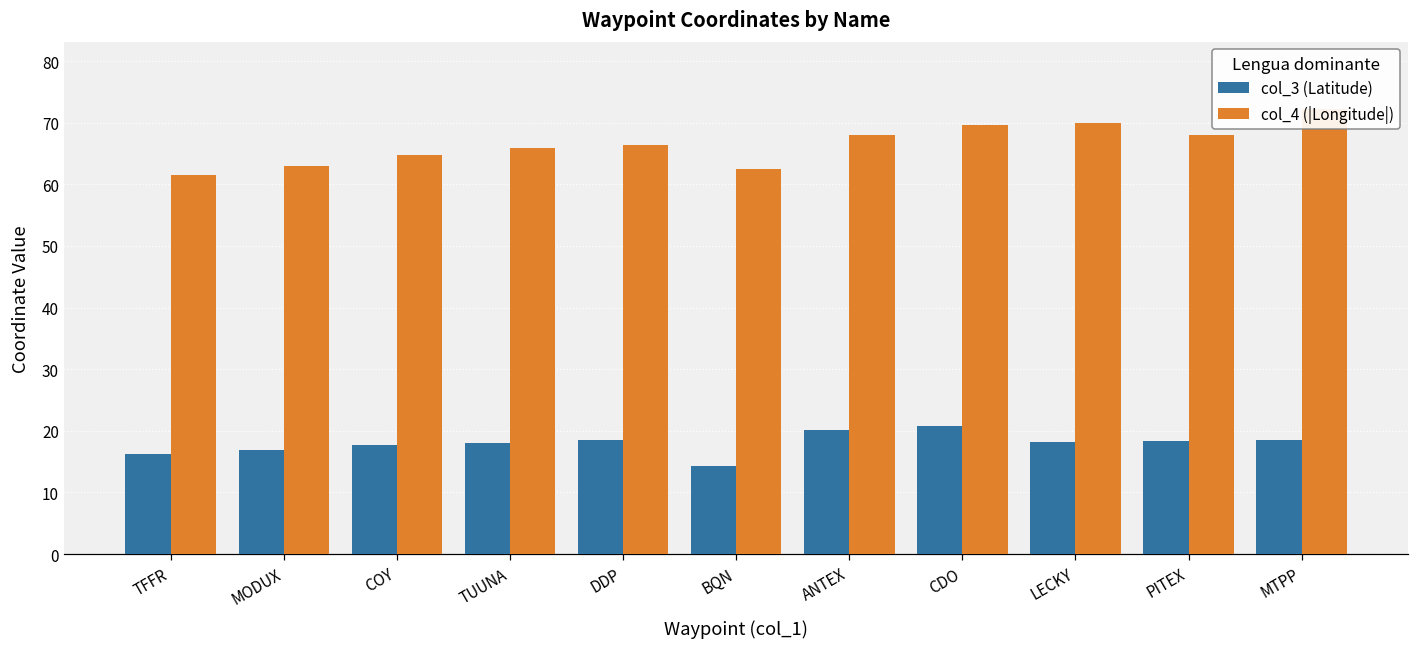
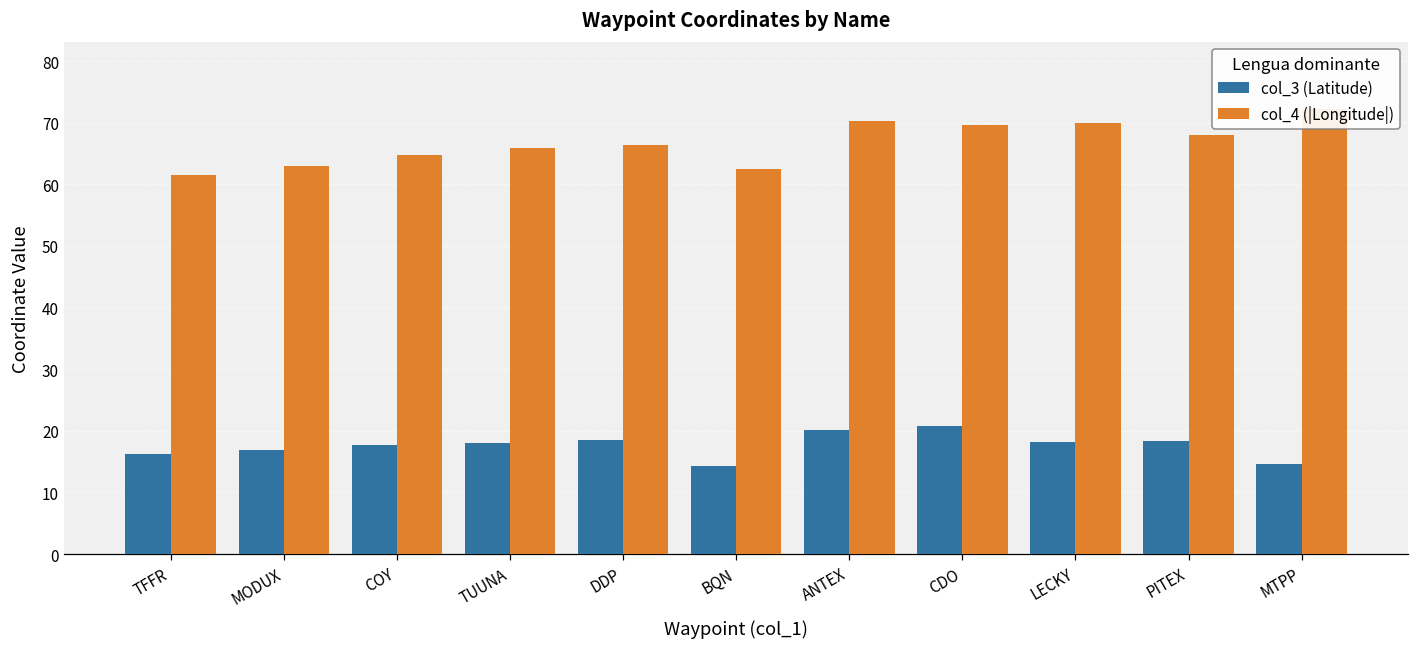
col_4 (|Longitude|), ANTEX: 68 -> 70
col_3 (Latitude), MTPP: 19 -> 15
